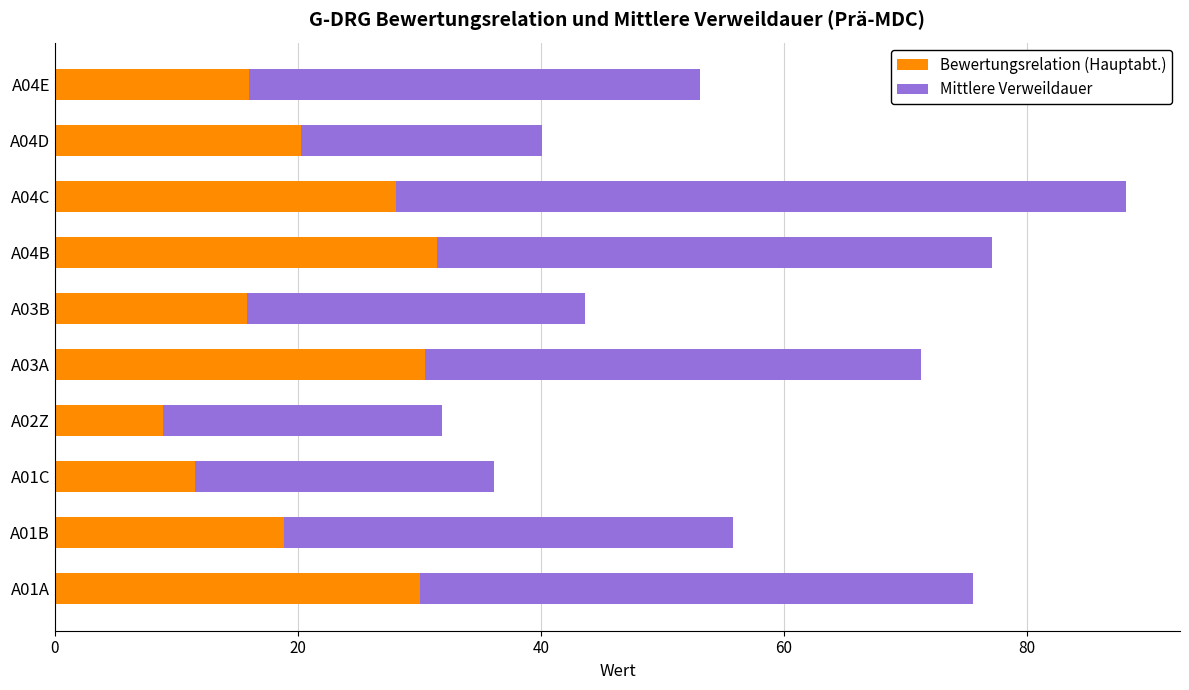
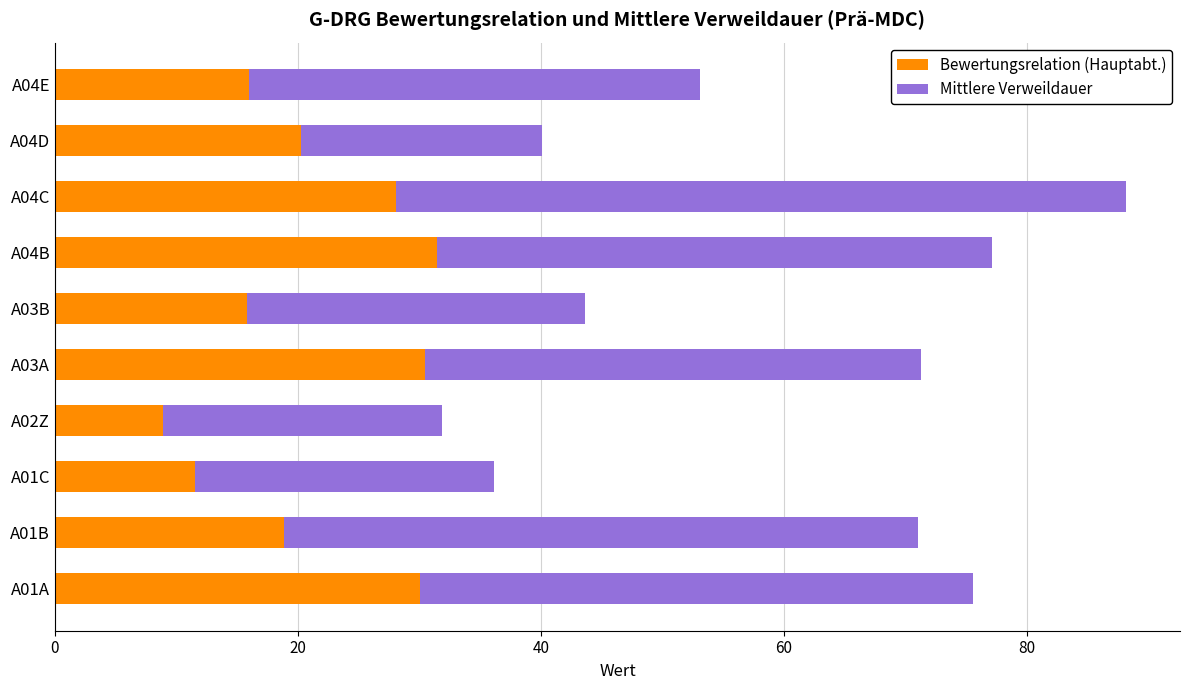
Mittlere Verweildauer, A01B: 37.0 -> 52.2
